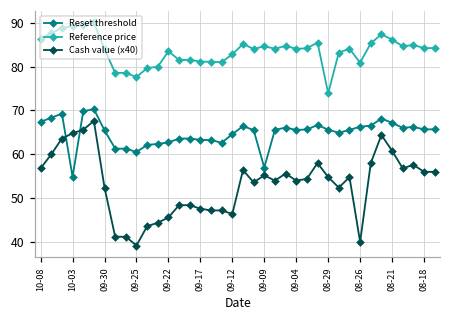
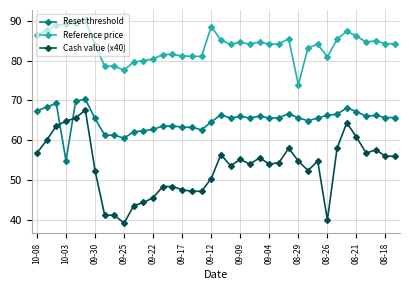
Reference price, 09-22: 84 -> 80
Reference price, 09-12: 83 -> 88
Cash value (x40), 09-12: 46 -> 50
Reset threshold, 09-09: 57 -> 66
